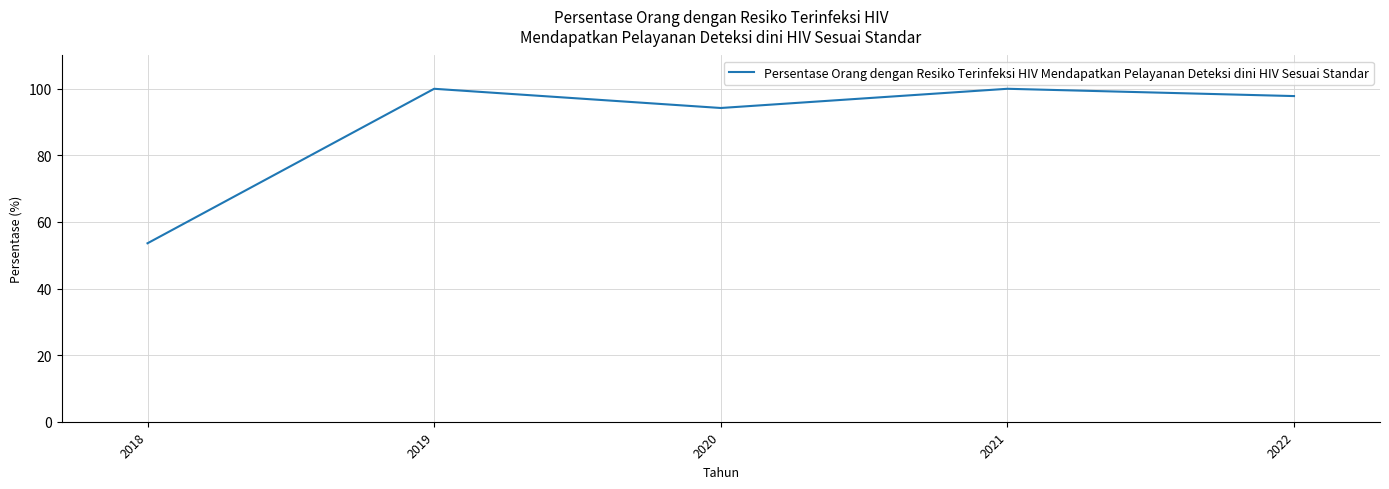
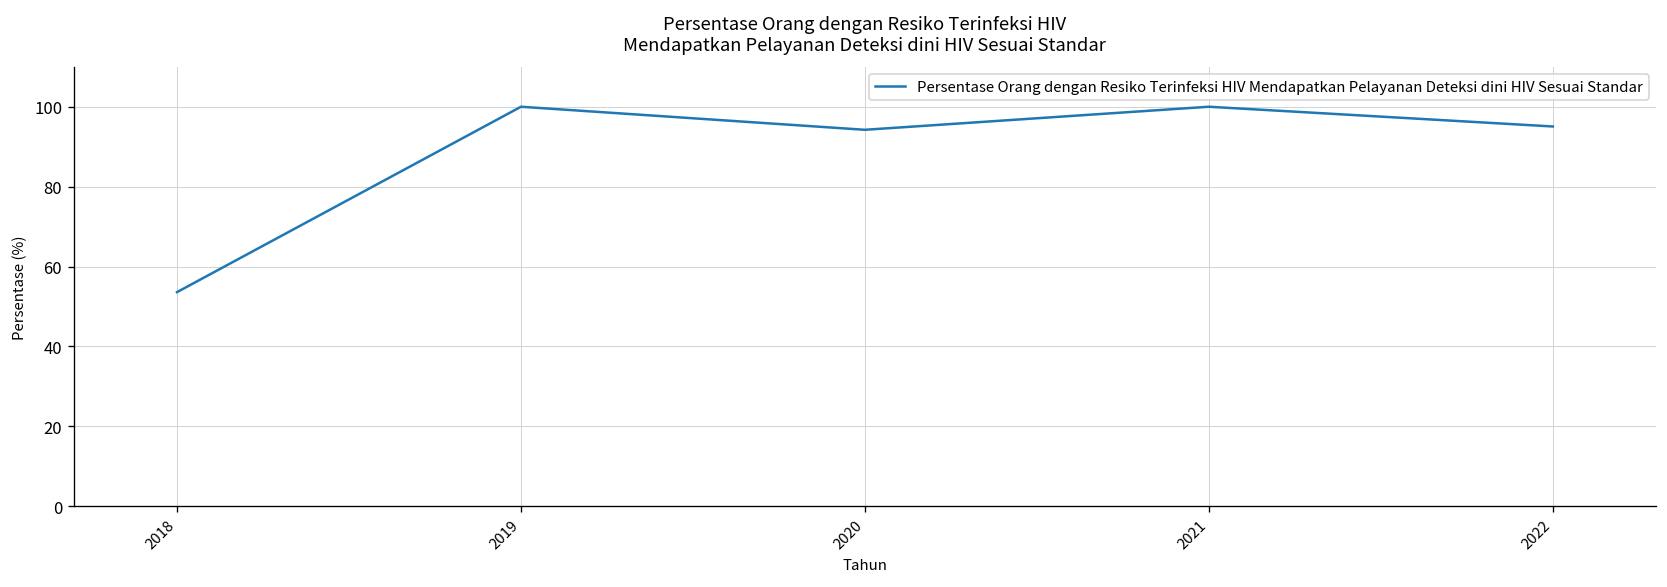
2022: 98 -> 95
